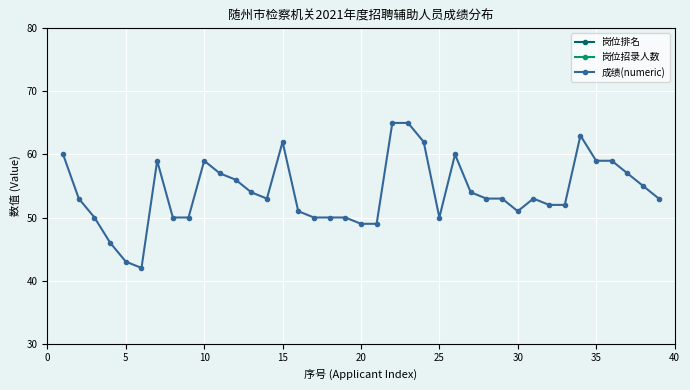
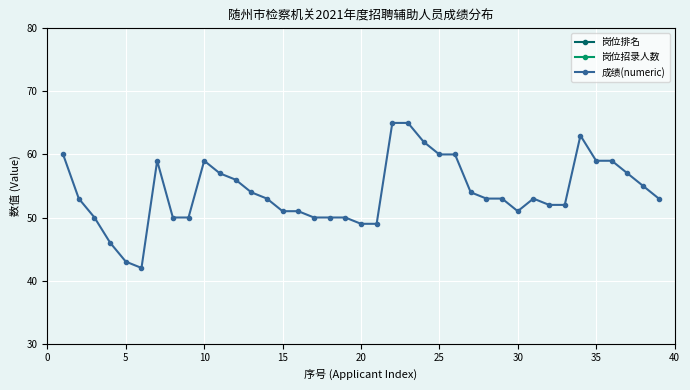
成绩(numeric), 15: 62 -> 51
成绩(numeric), 25: 50 -> 60
